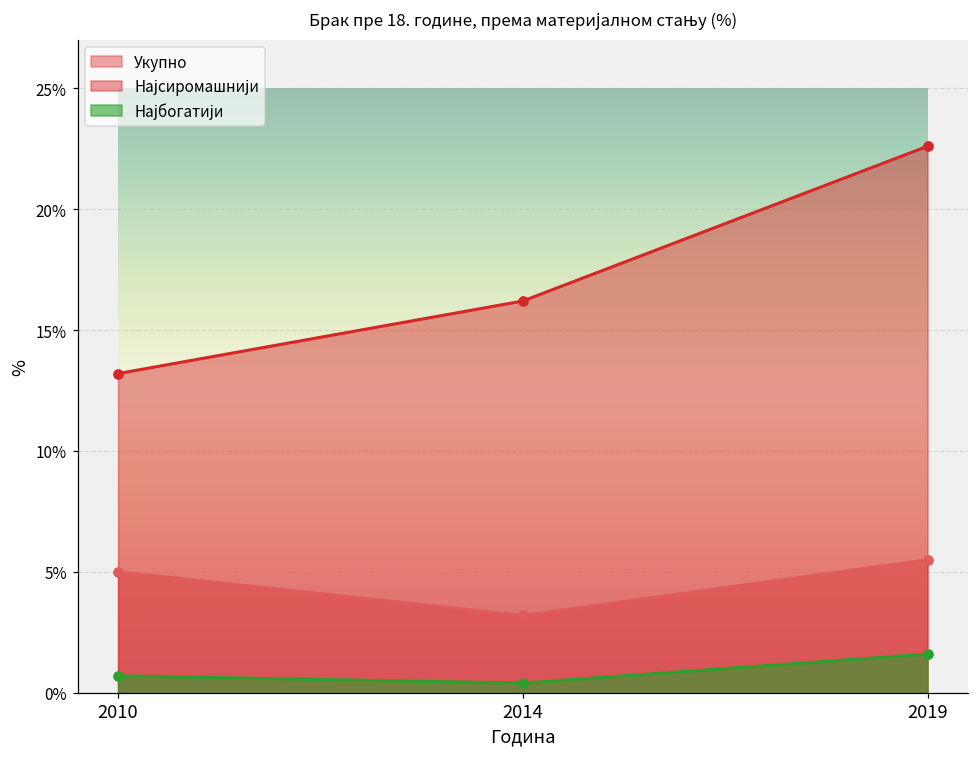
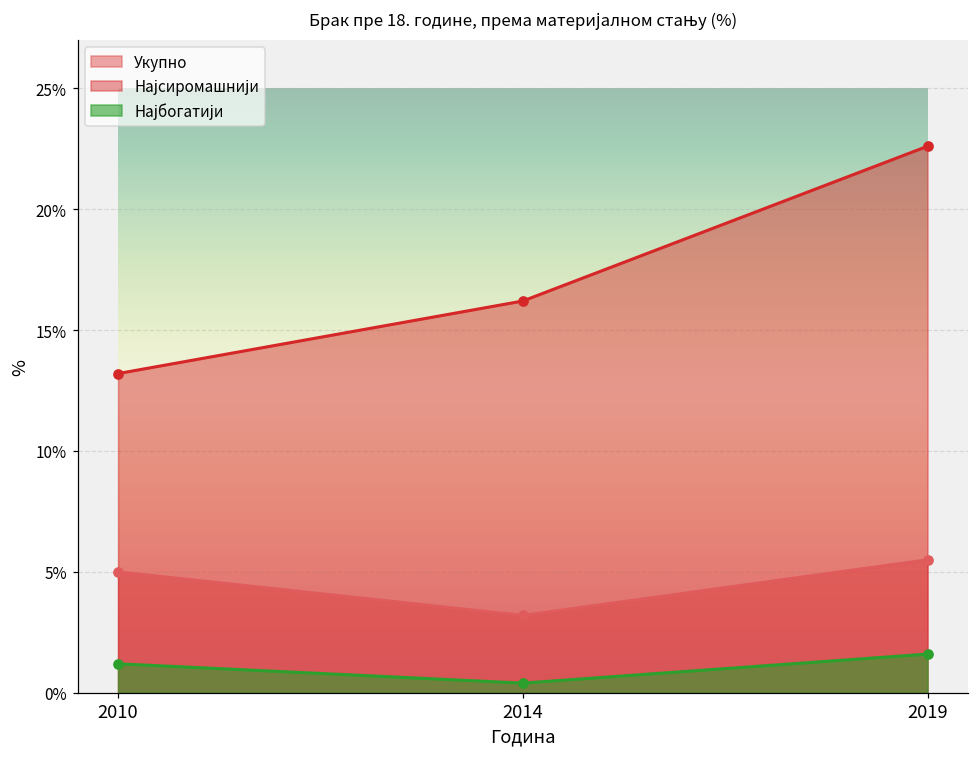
Најбогатији, 2010: 0.7% -> 1.2%
